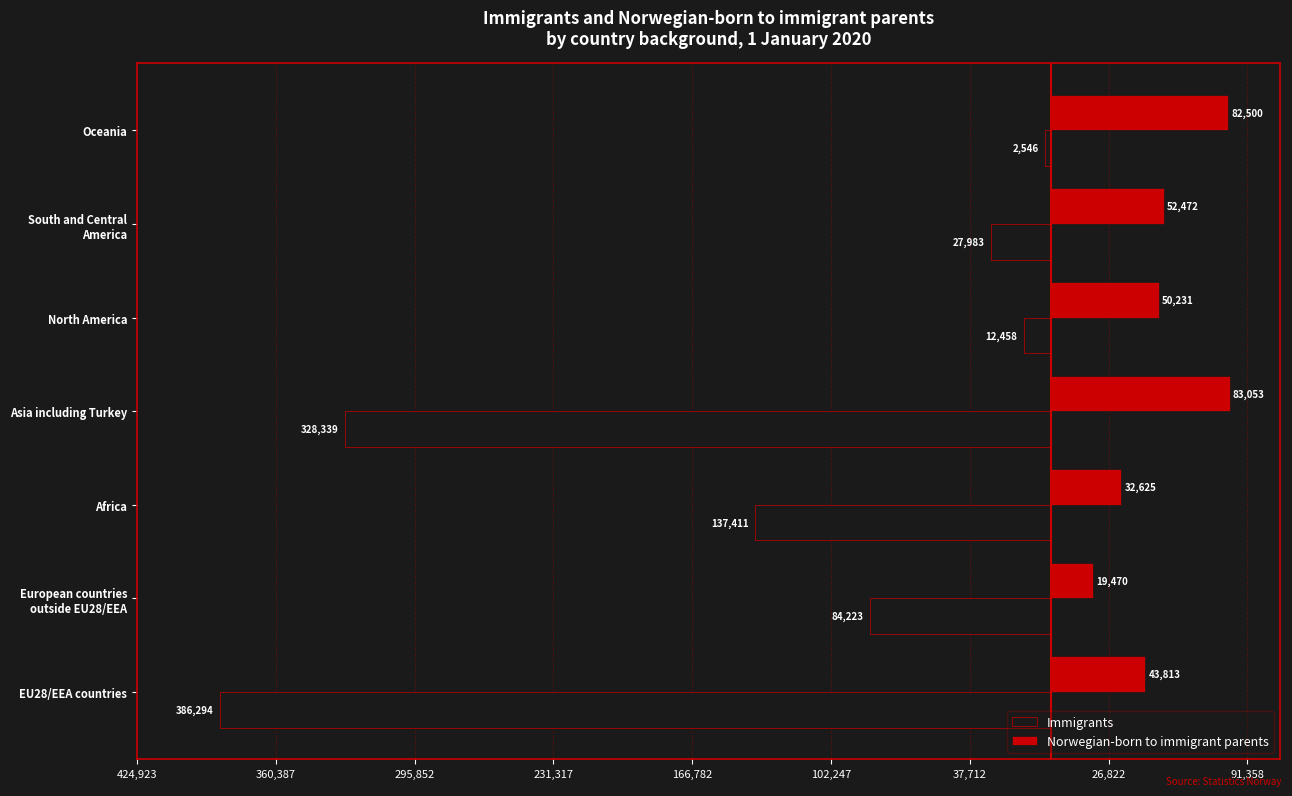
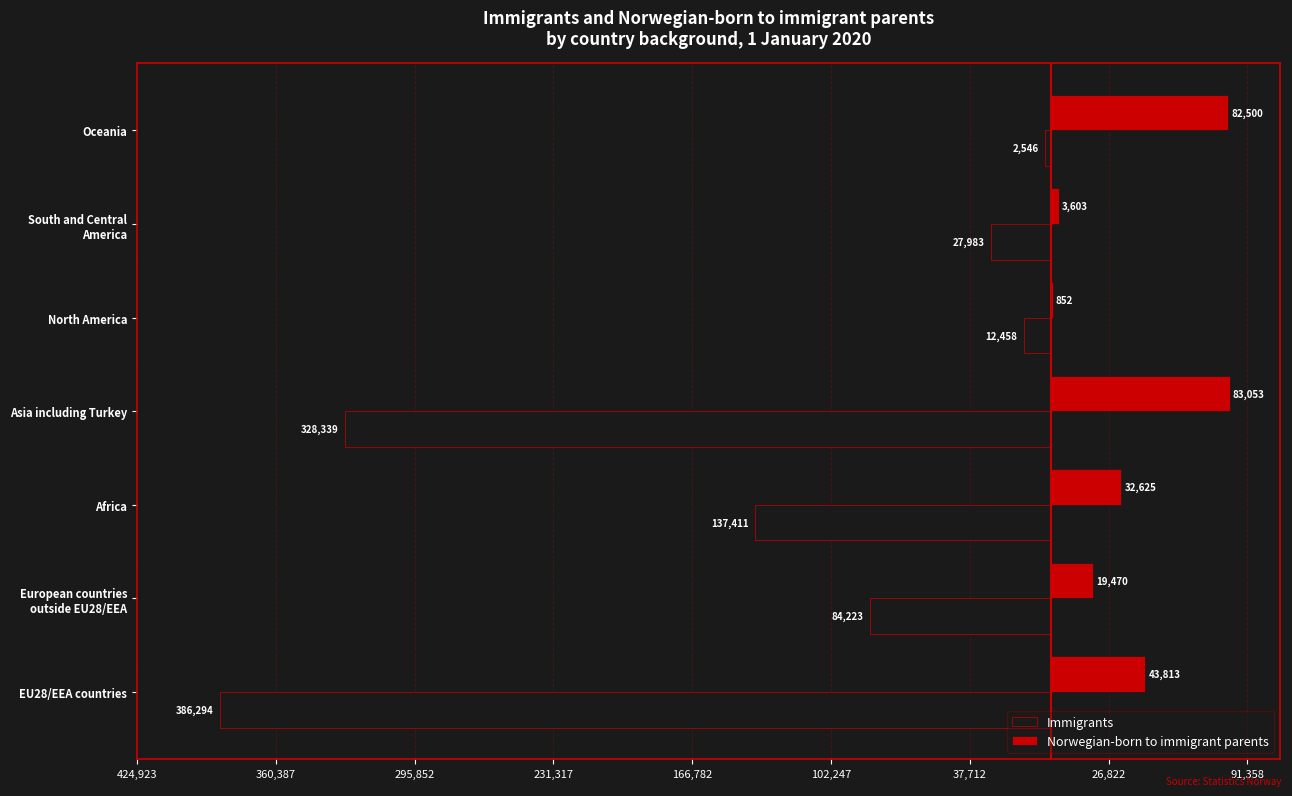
Norwegian-born to immigrant parents, South and Central America: 52,472 -> 3,603
Norwegian-born to immigrant parents, North America: 50,231 -> 852
